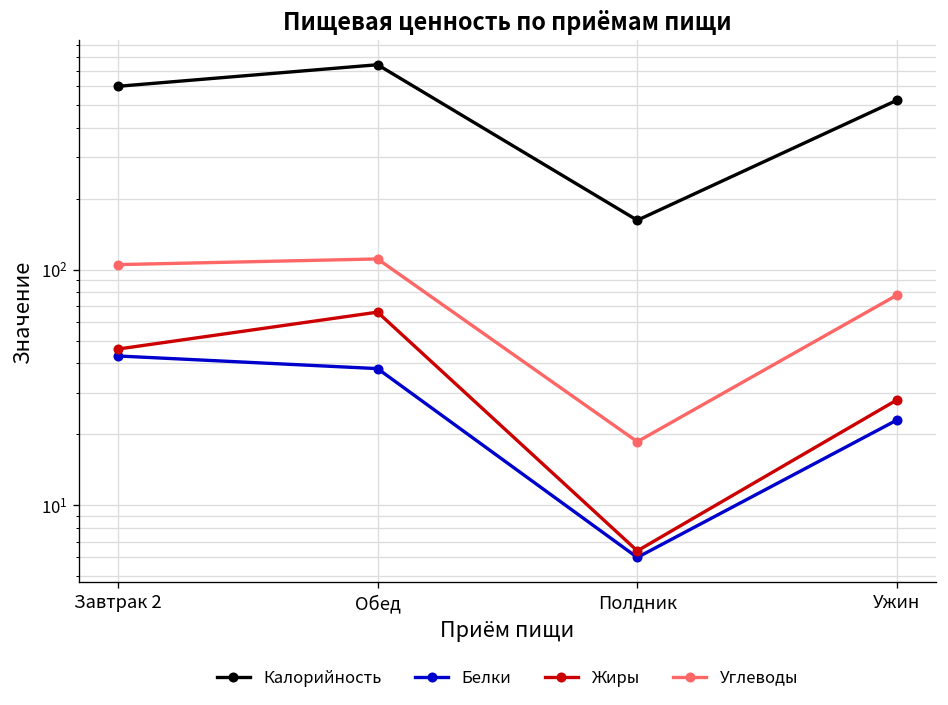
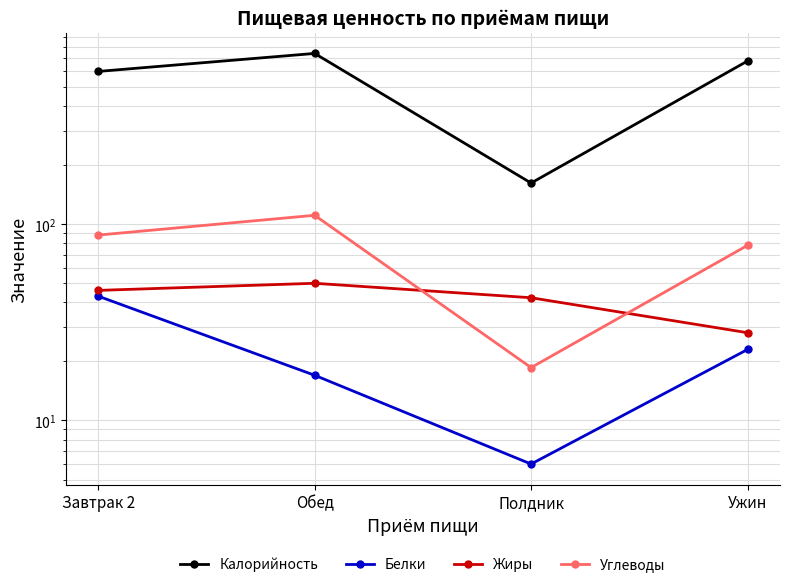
Углеводы, Завтрак 2: 110 -> 90
Белки, Обед: 38 -> 17
Жиры, Обед: 66 -> 50
Жиры, Полдник: 6.4 -> 42
Калорийность, Ужин: 520 -> 680
